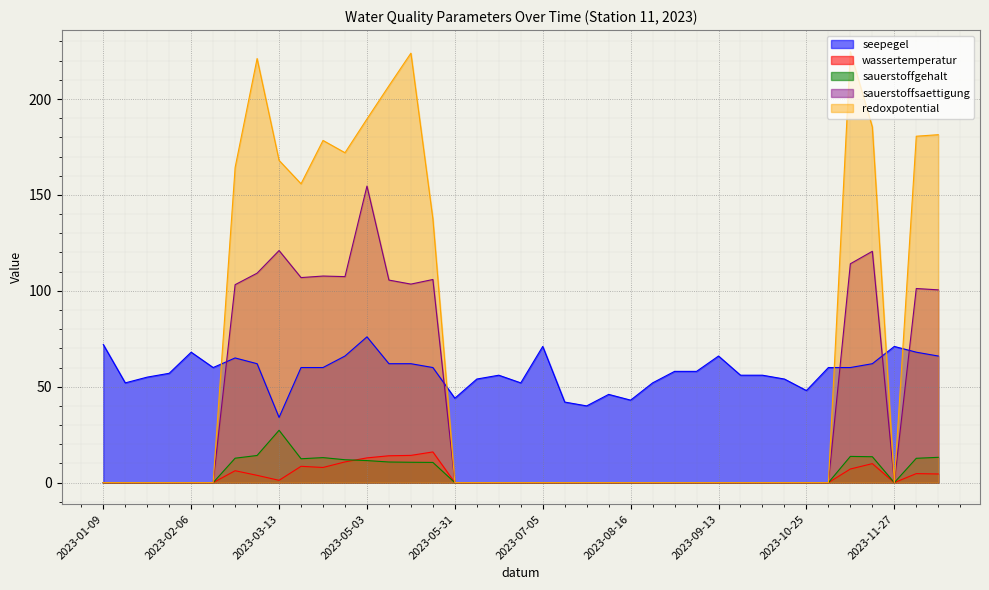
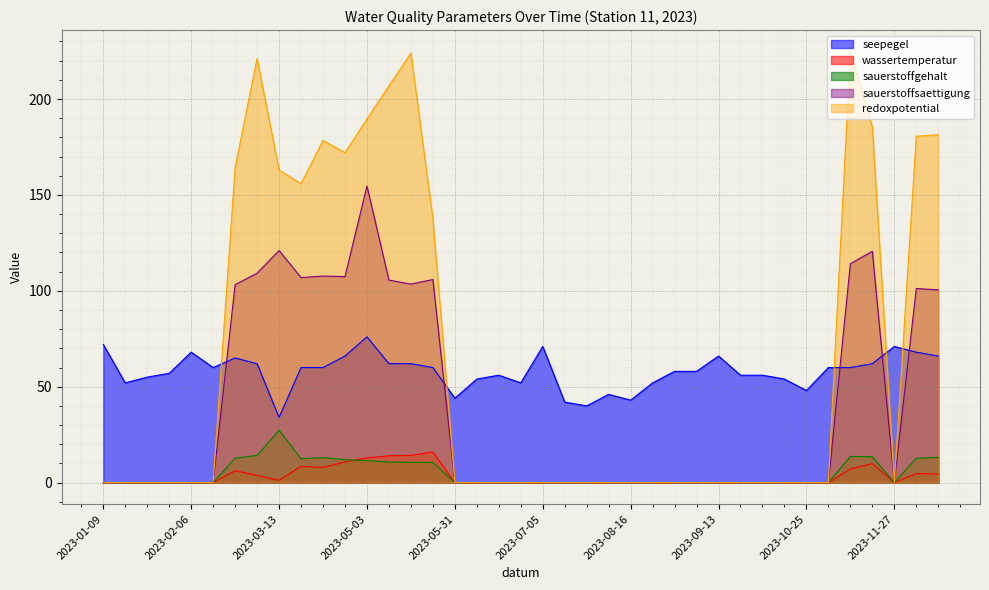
redoxpotential, 2023-03-13: 168 -> 163
